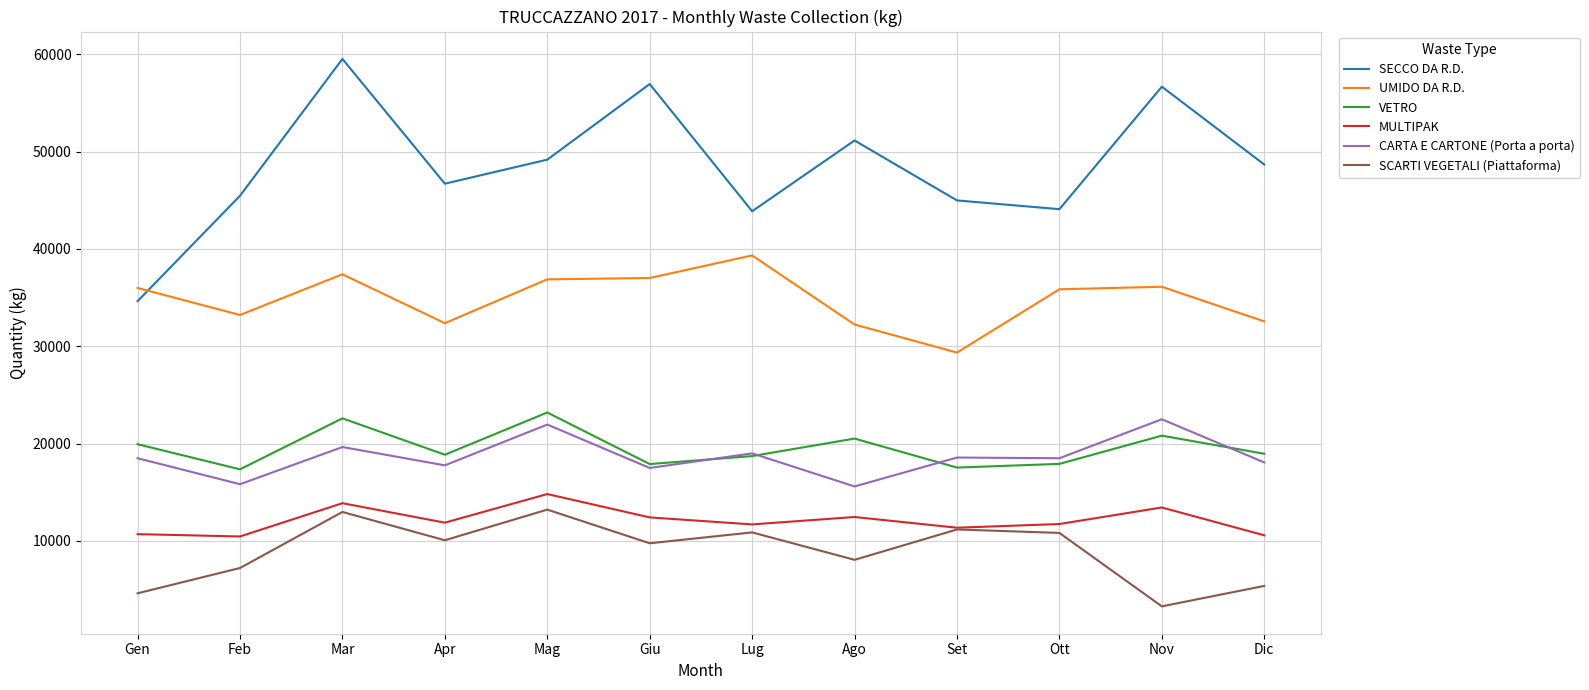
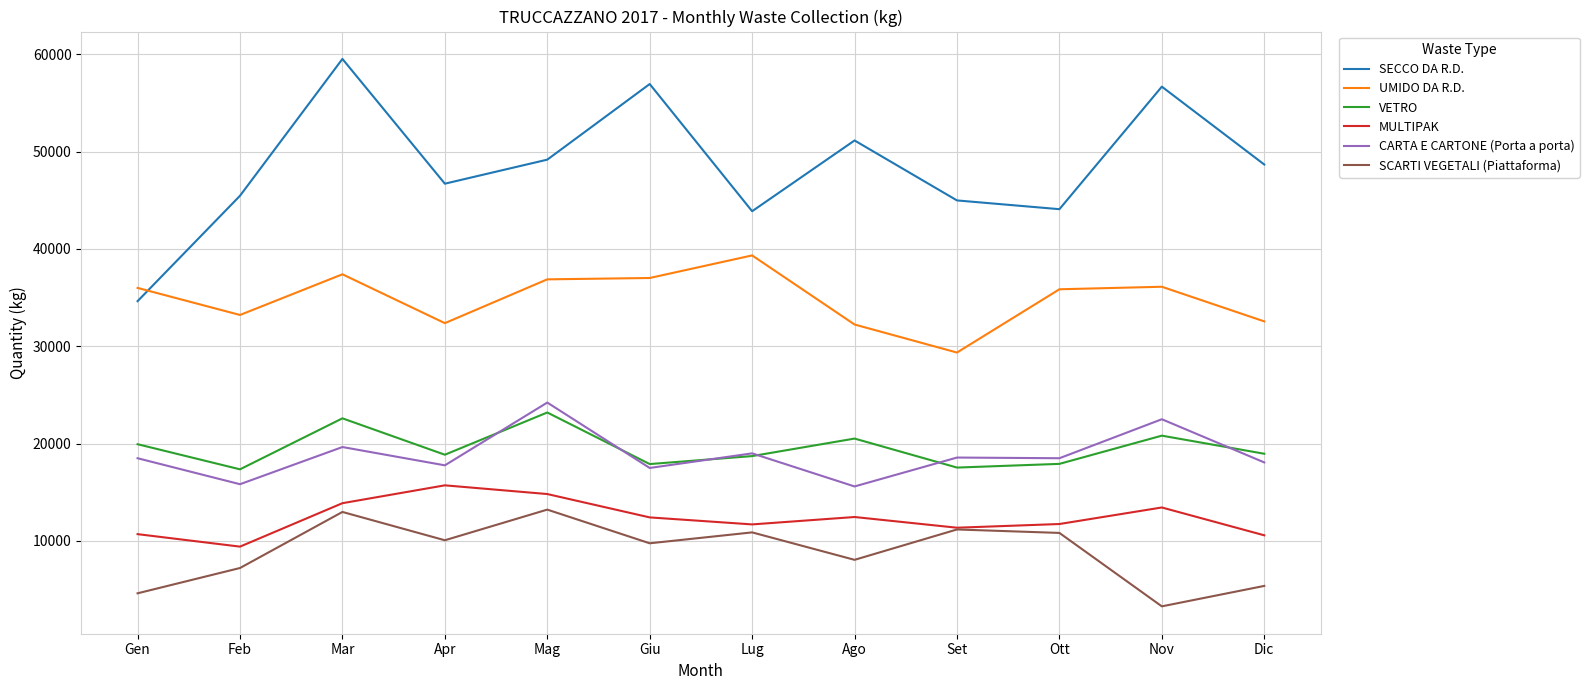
MULTIPAK, Feb: 10000 -> 9000
MULTIPAK, Apr: 12000 -> 16000
CARTA E CARTONE (Porta a porta), Mag: 22000 -> 24000
